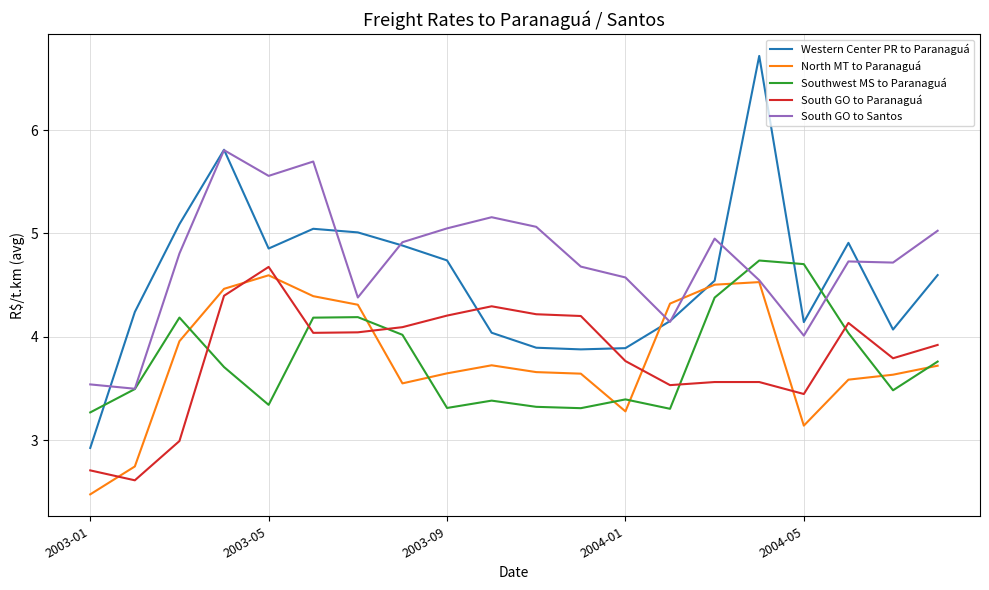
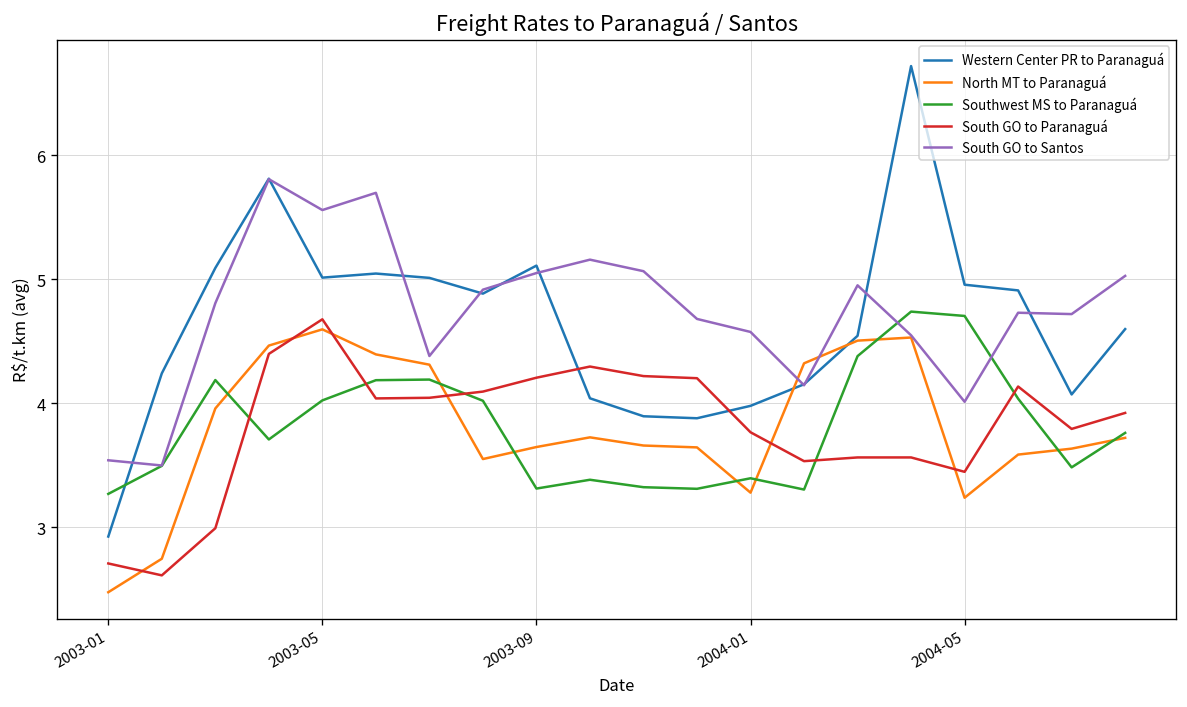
Western Center PR to Paranaguá, 2003-05: 4.85 -> 5.01
Southwest MS to Paranaguá, 2003-05: 3.34 -> 4.02
Western Center PR to Paranaguá, 2003-09: 4.74 -> 5.11
Western Center PR to Paranaguá, 2004-01: 3.89 -> 3.98
Western Center PR to Paranaguá, 2004-05: 4.14 -> 4.95
North MT to Paranaguá, 2004-05: 3.14 -> 3.24
